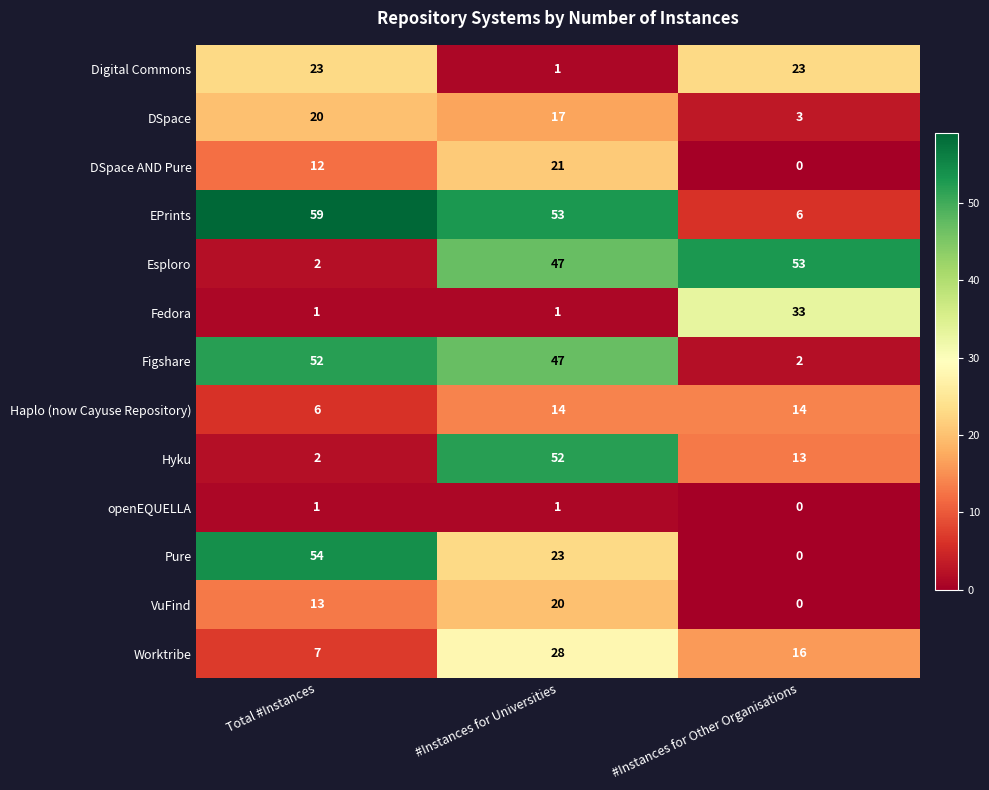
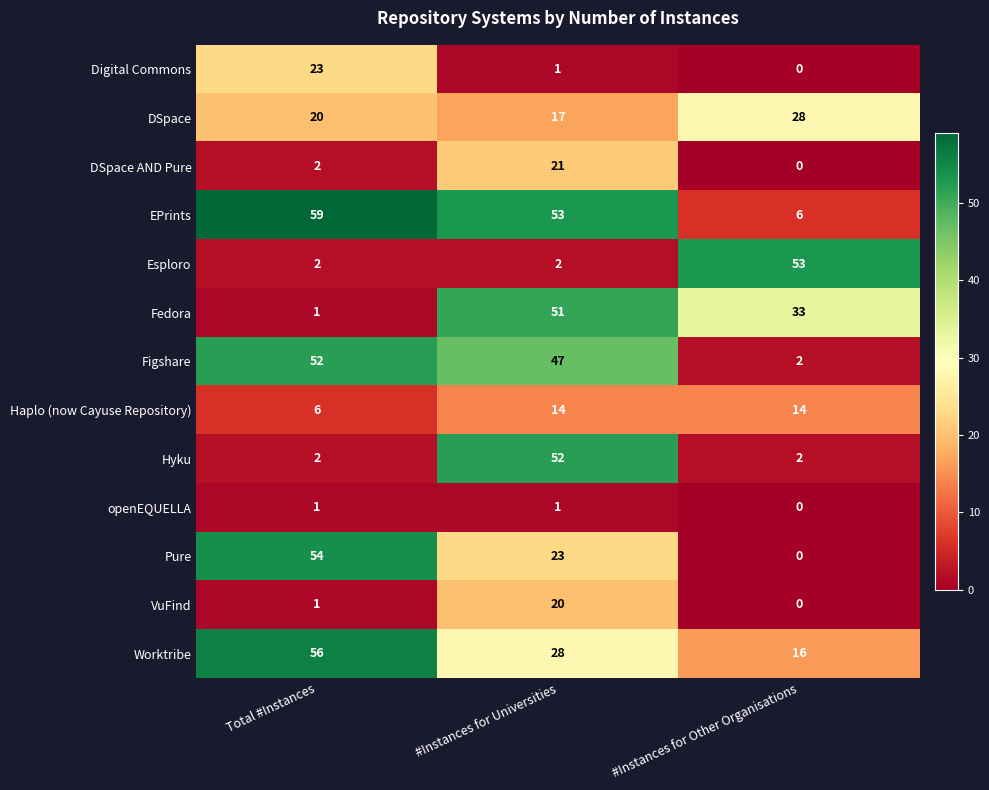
Digital Commons, #Instances for Other Organisations: 23 -> 0
DSpace, #Instances for Other Organisations: 3 -> 28
DSpace AND Pure, Total #Instances: 12 -> 2
Esploro, #Instances for Universities: 47 -> 2
Fedora, #Instances for Universities: 1 -> 51
Hyku, #Instances for Other Organisations: 13 -> 2
VuFind, Total #Instances: 13 -> 1
Worktribe, Total #Instances: 7 -> 56
